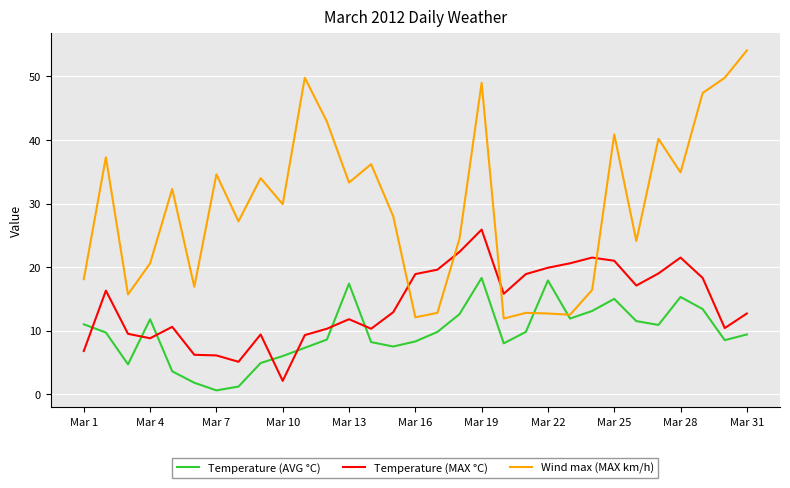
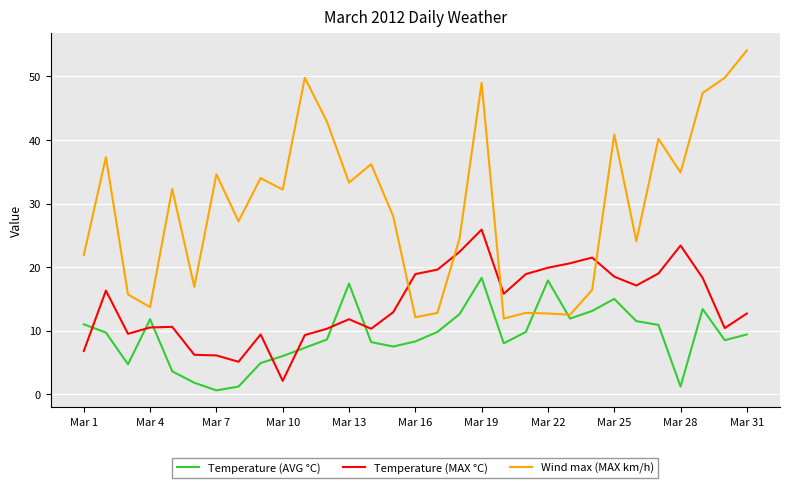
Wind max (MAX km/h), Mar 1: 18 -> 22
Temperature (MAX °C), Mar 4: 9 -> 11
Wind max (MAX km/h), Mar 4: 21 -> 14
Wind max (MAX km/h), Mar 10: 30 -> 32
Temperature (MAX °C), Mar 25: 21 -> 19
Temperature (AVG °C), Mar 28: 15 -> 1
Temperature (MAX °C), Mar 28: 22 -> 23
